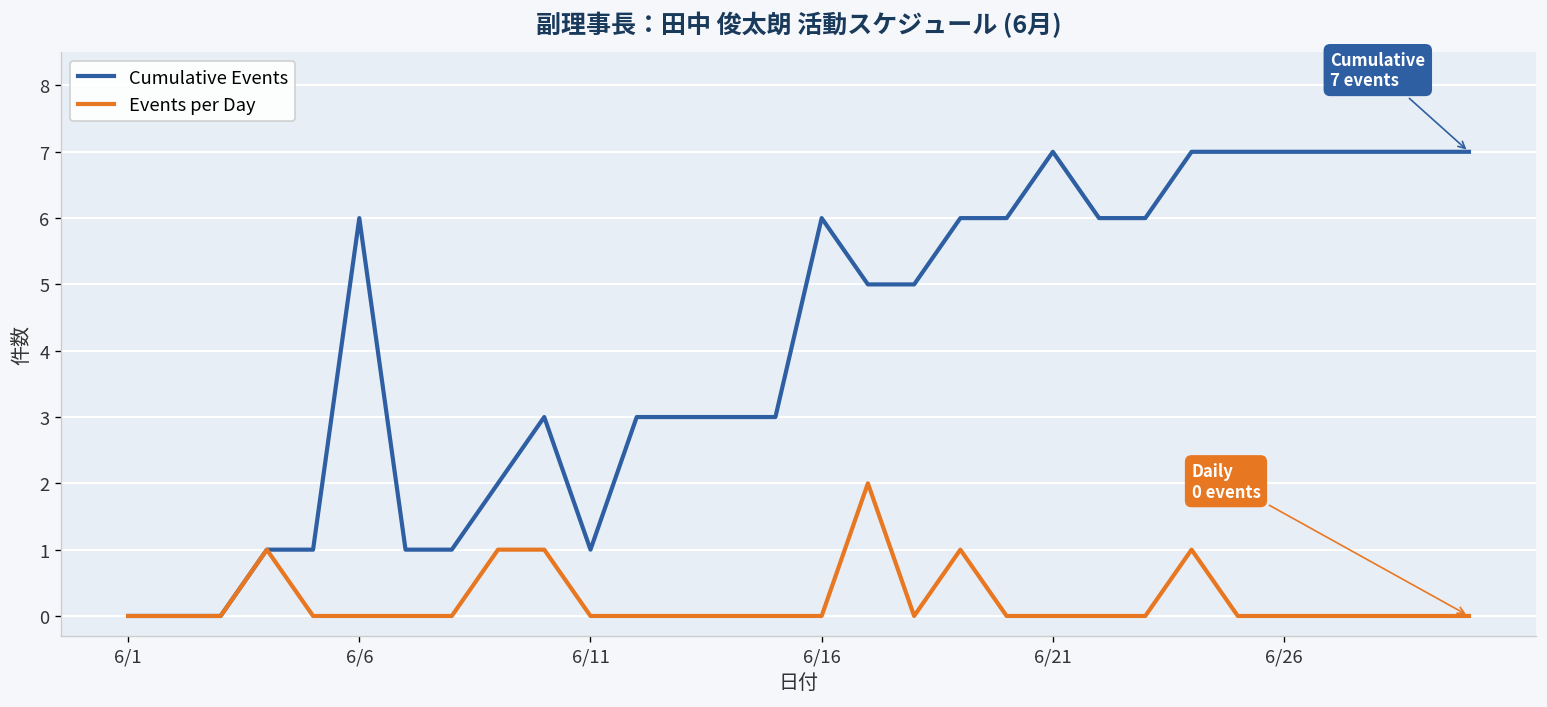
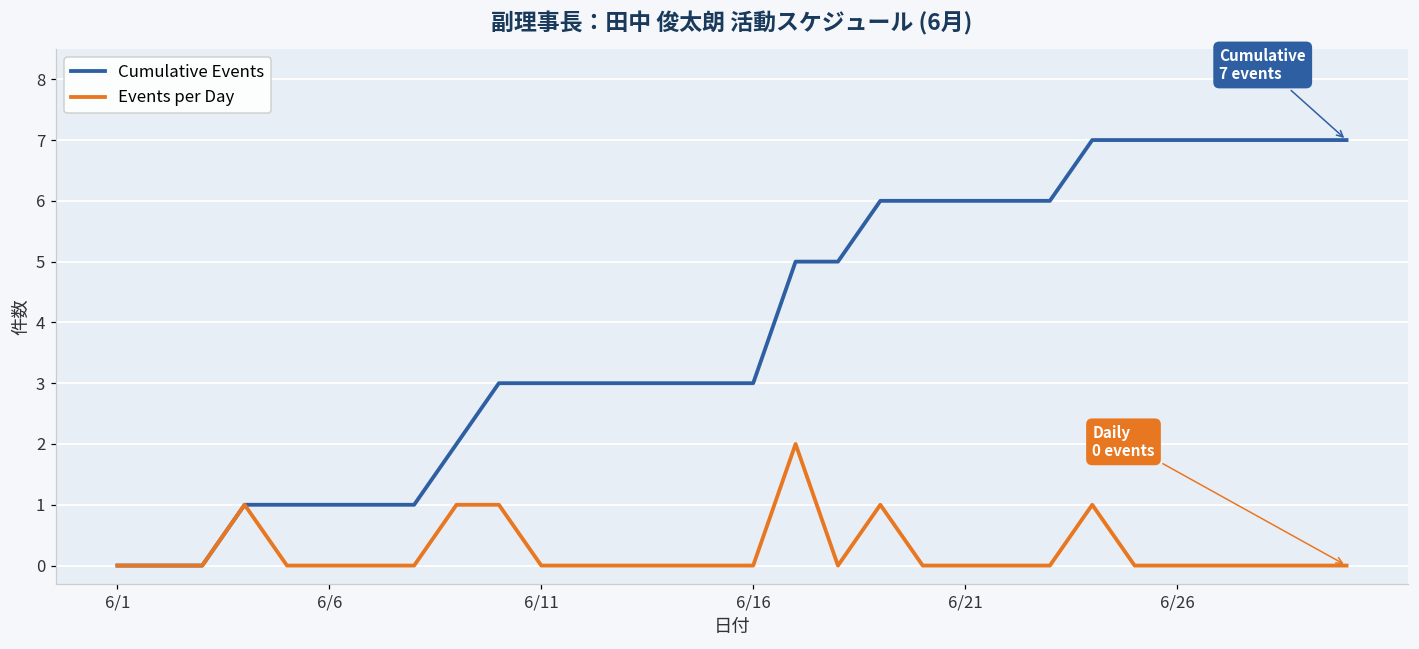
Cumulative Events, 6/6: 6 -> 1
Cumulative Events, 6/11: 1 -> 3
Cumulative Events, 6/16: 6 -> 3
Cumulative Events, 6/21: 7 -> 6
